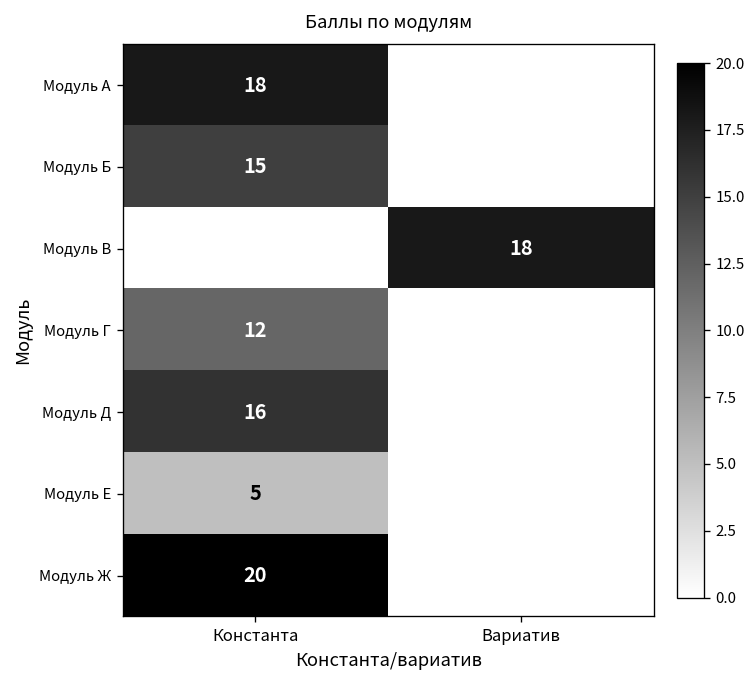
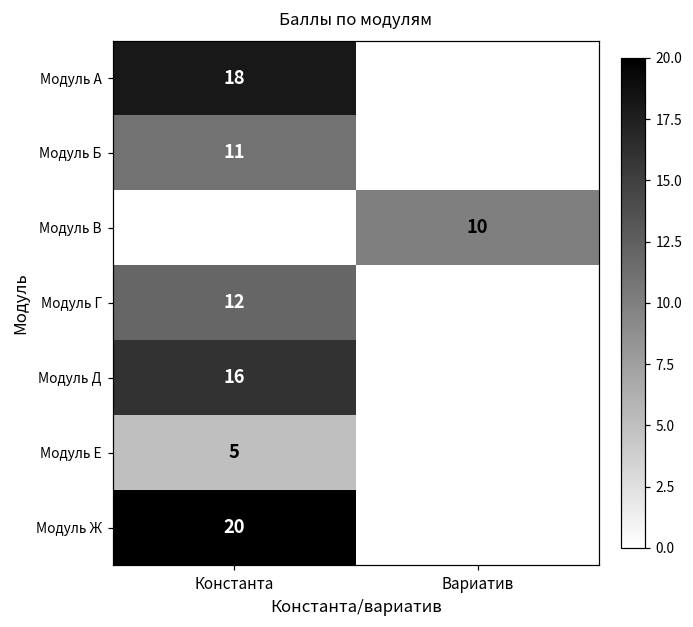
Модуль Б, Константа: 15 -> 11
Модуль В, Вариатив: 18 -> 10
